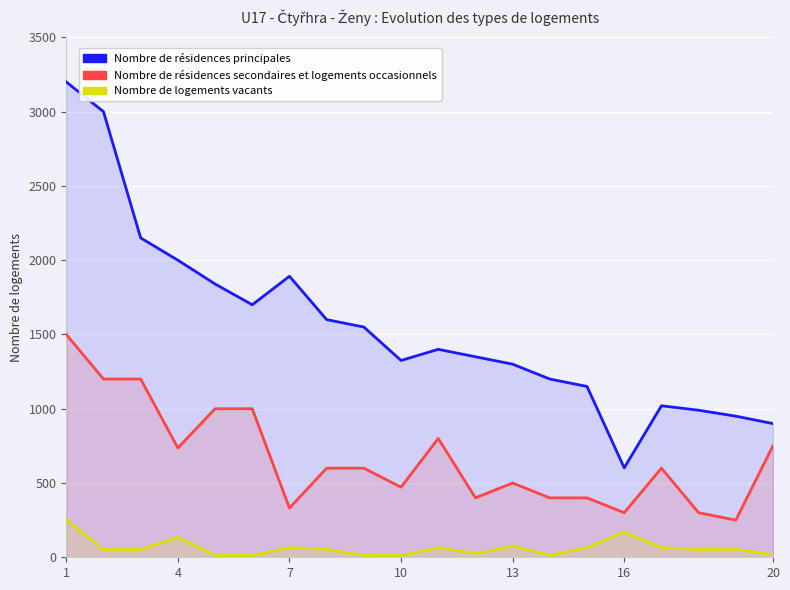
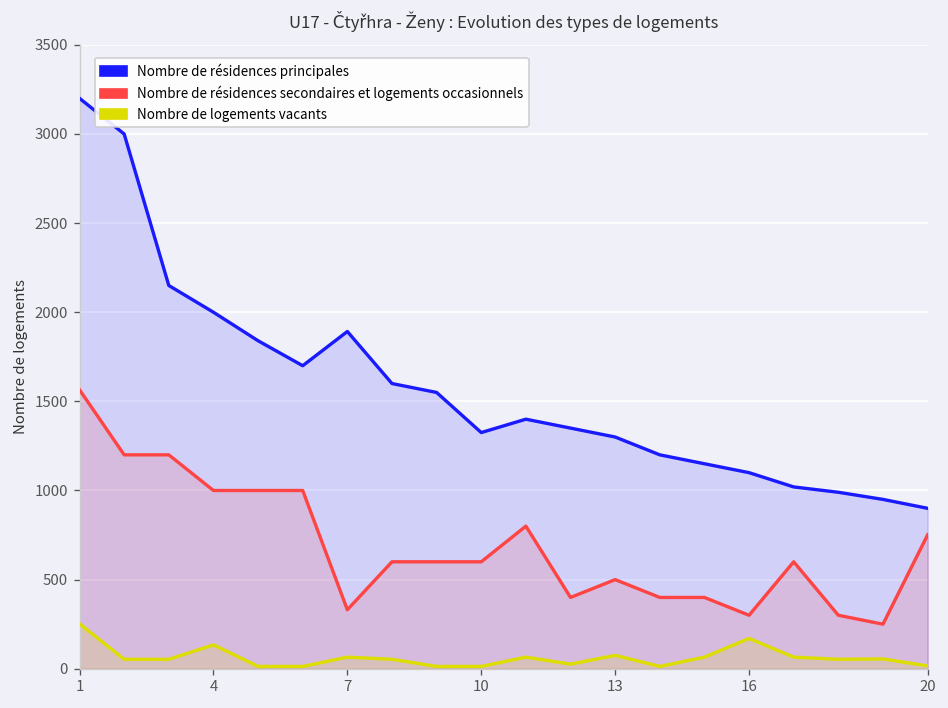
Nombre de résidences secondaires et logements occasionnels, 1: 1500 -> 1570
Nombre de résidences secondaires et logements occasionnels, 4: 740 -> 1000
Nombre de résidences secondaires et logements occasionnels, 10: 470 -> 600
Nombre de résidences principales, 16: 600 -> 1100
